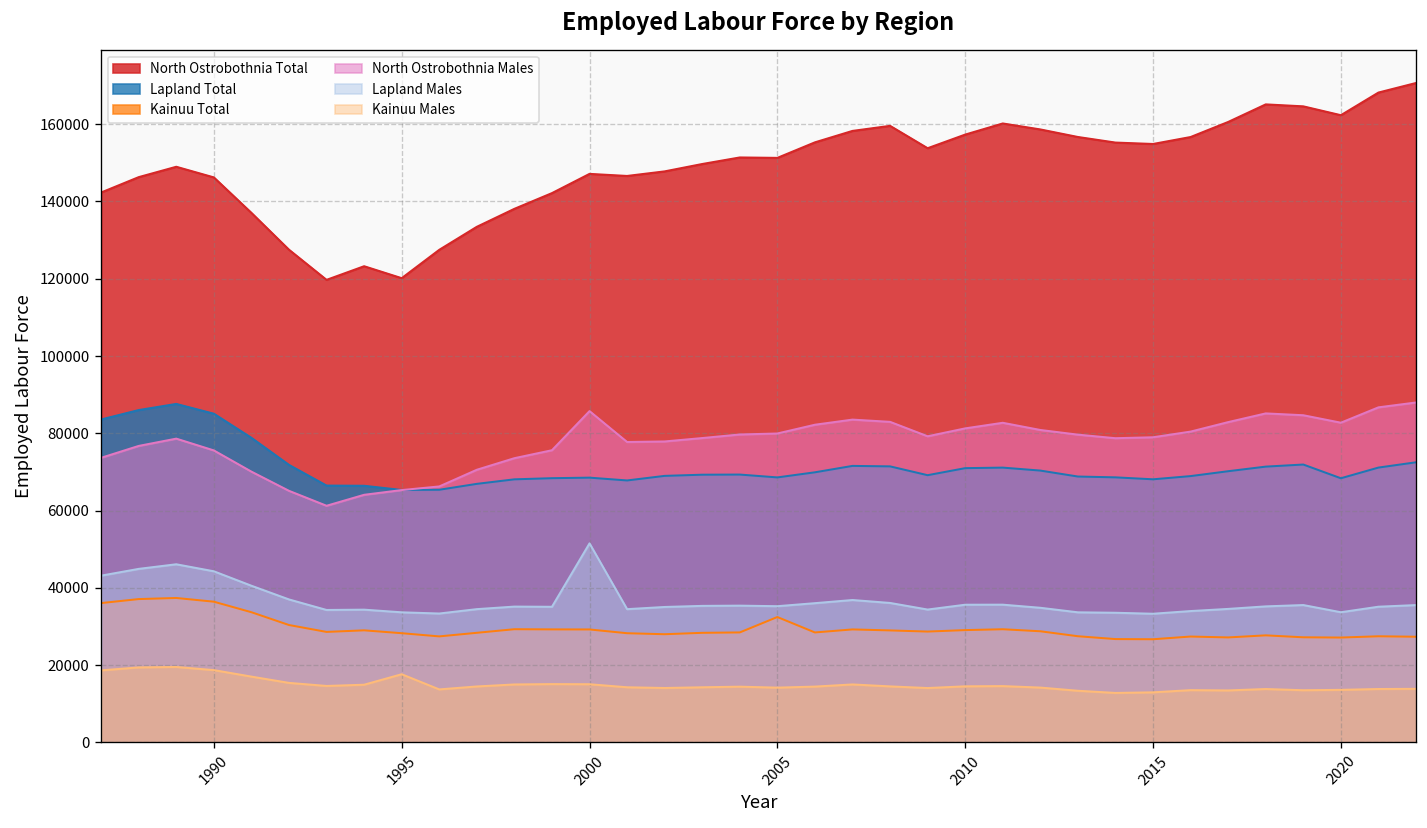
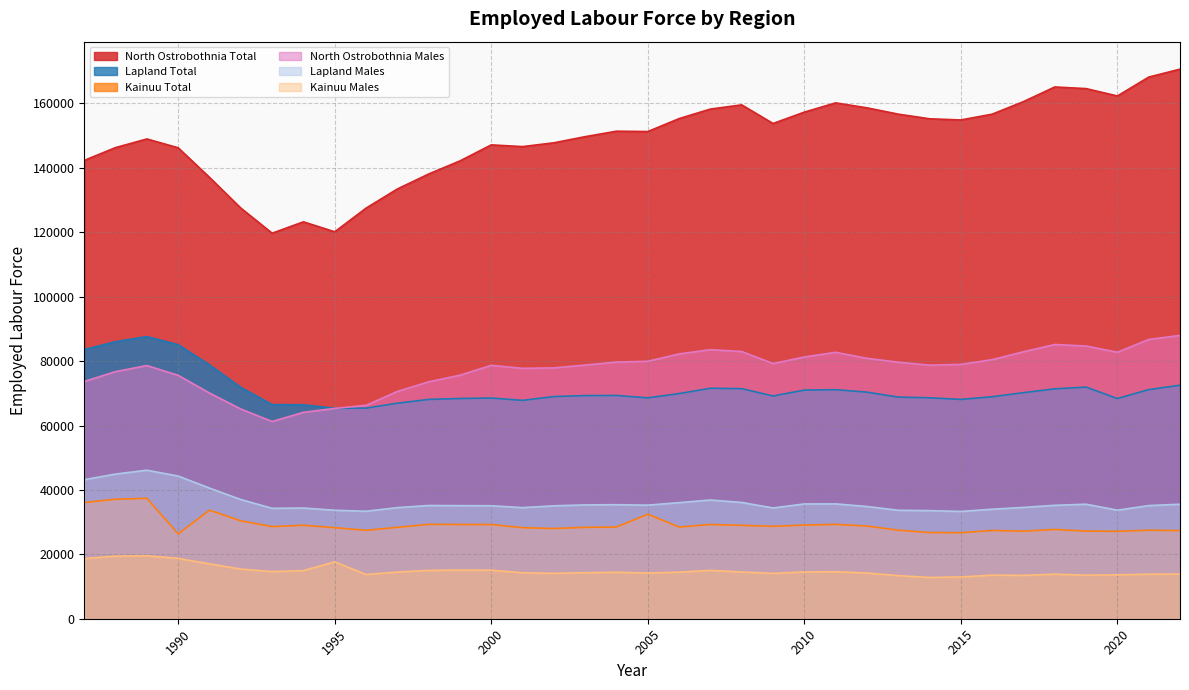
Kainuu Total, 1990: 36000 -> 26000
North Ostrobothnia Males, 2000: 86000 -> 79000
Lapland Males, 2000: 52000 -> 35000
